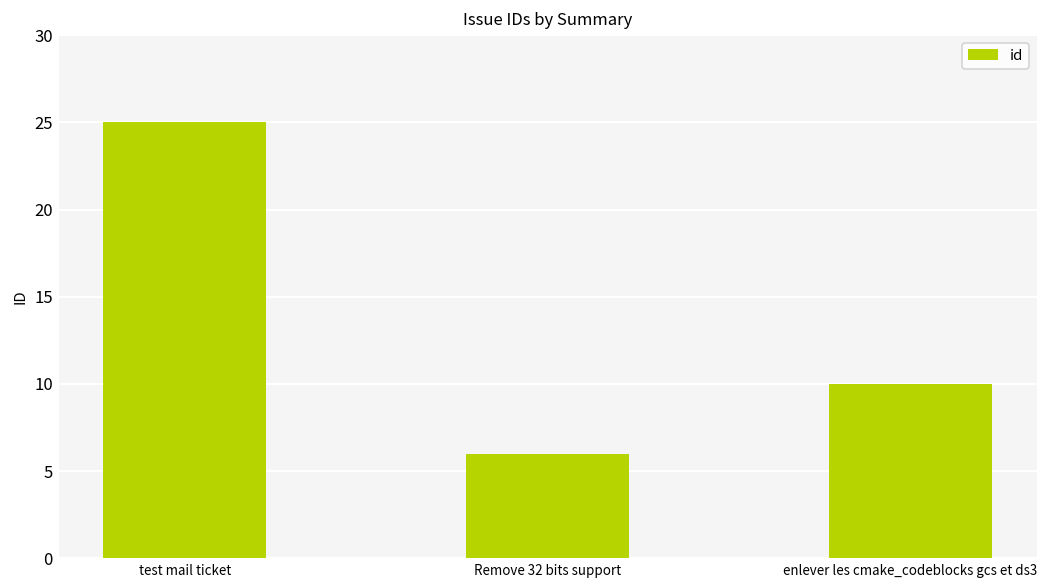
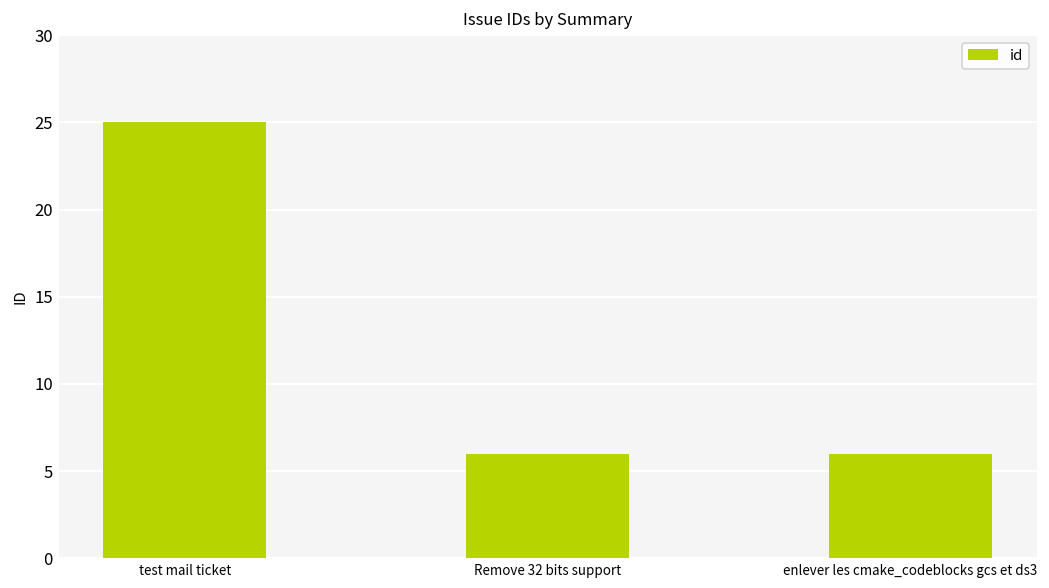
enlever les cmake_codeblocks gcs et ds3: 10 -> 6
